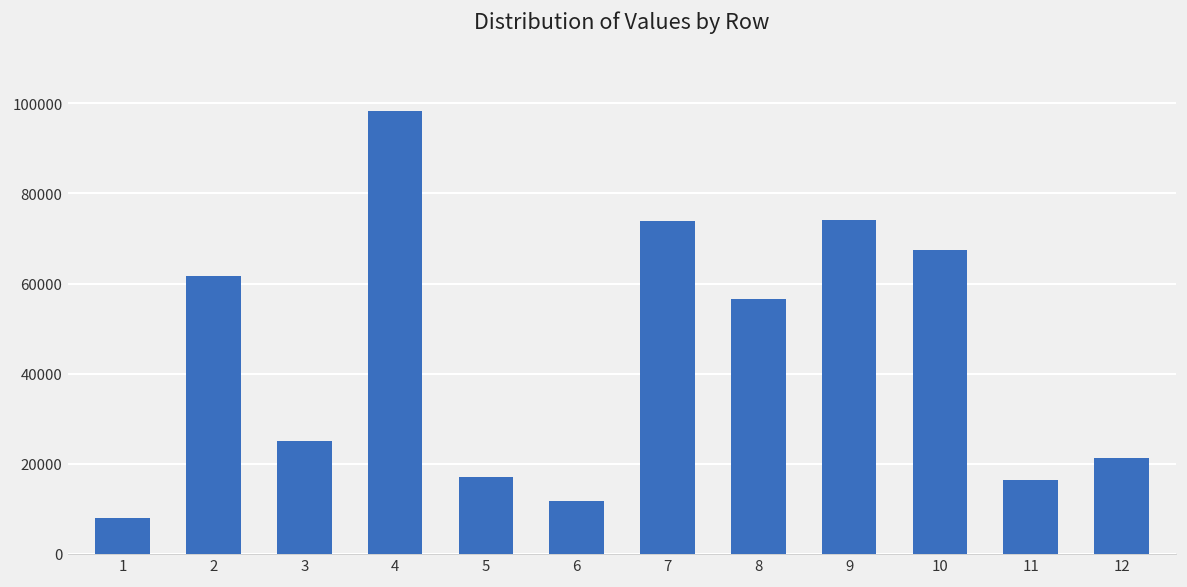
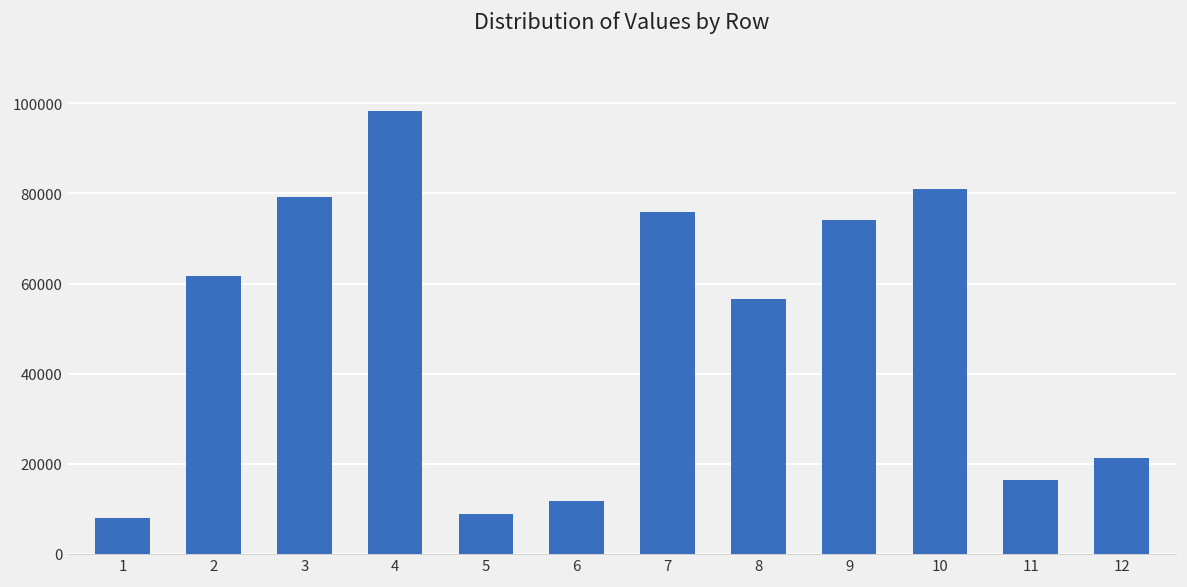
3: 25000 -> 79000
5: 17000 -> 9000
7: 74000 -> 76000
10: 67000 -> 81000
